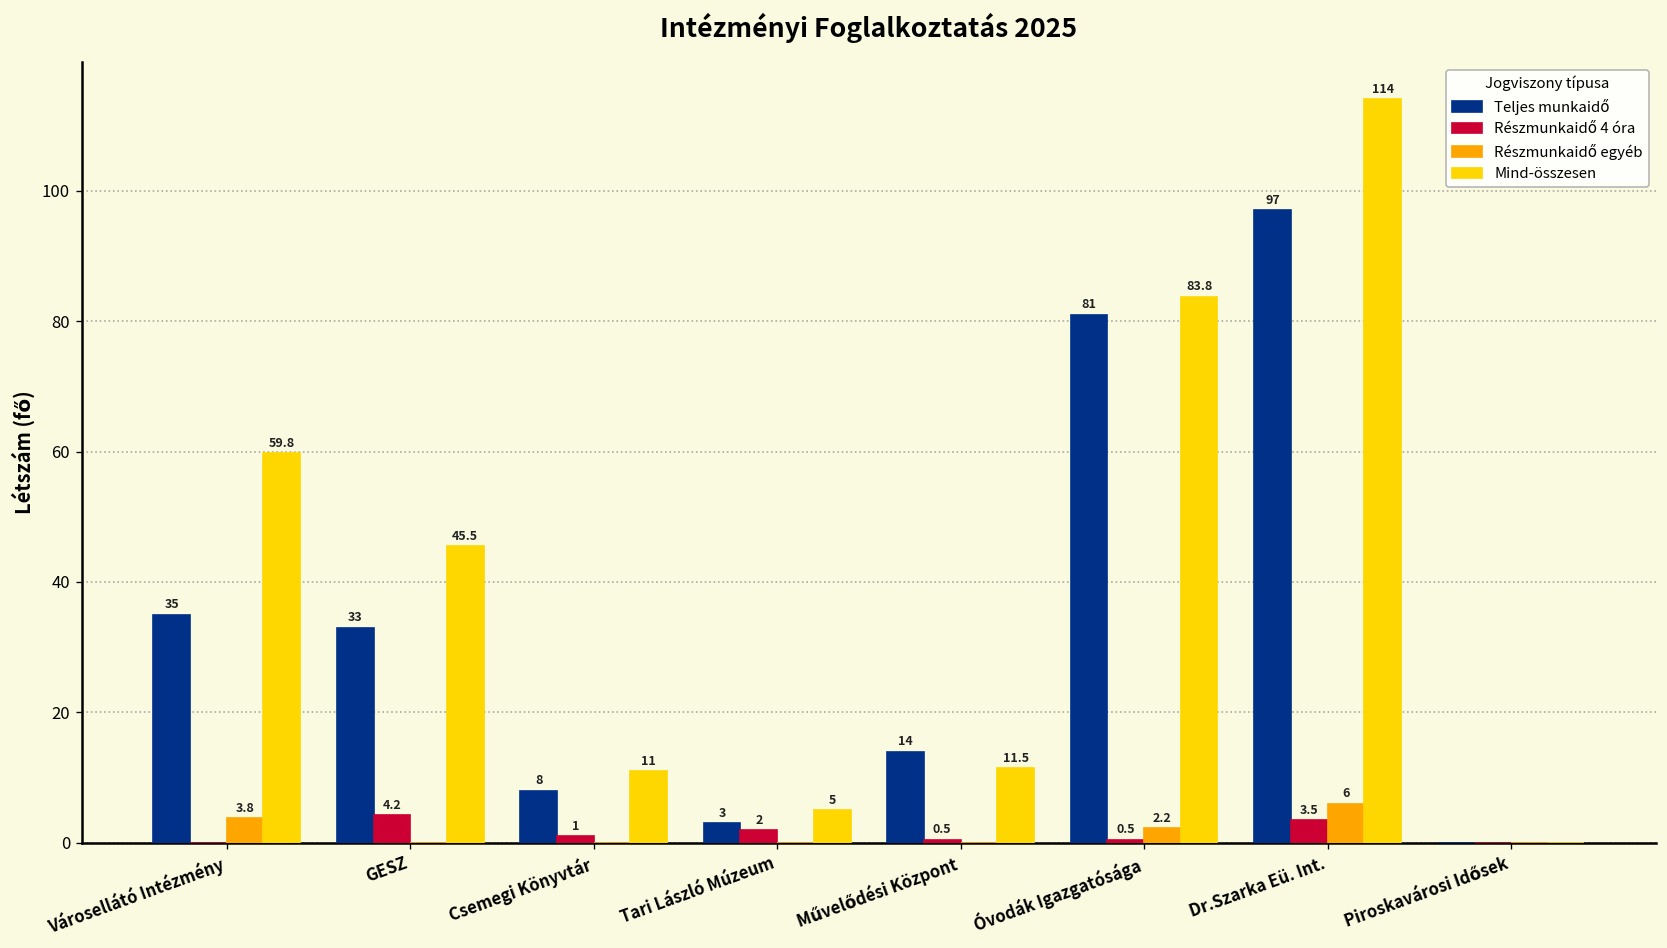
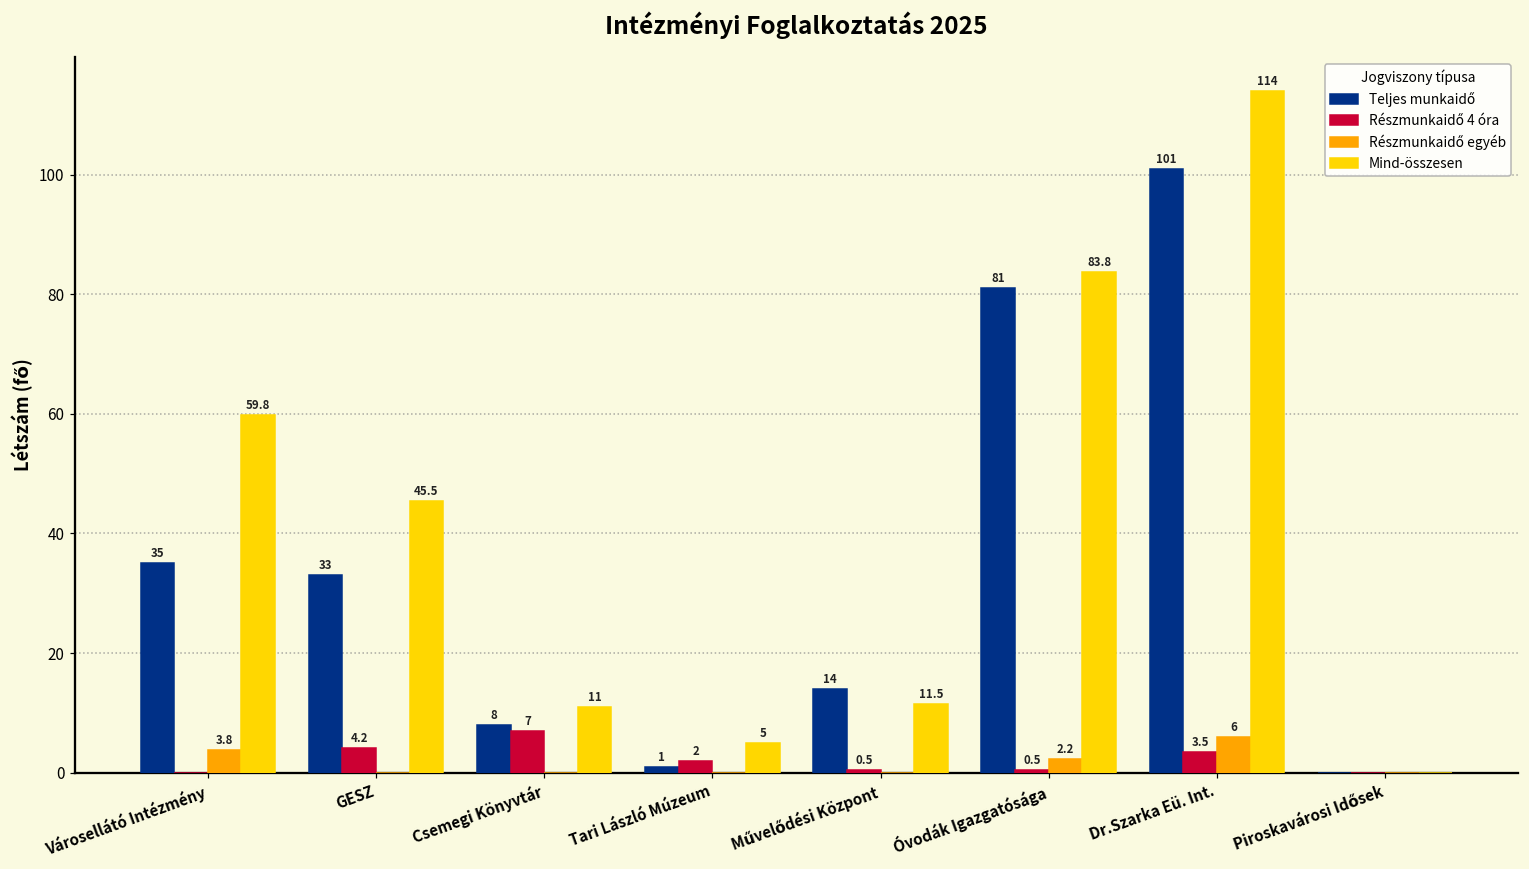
Részmunkaidő 4 óra, Csemegi Könyvtár: 1 -> 7
Teljes munkaidő, Tari László Múzeum: 3 -> 1
Teljes munkaidő, Dr.Szarka Eü. Int.: 97 -> 101
